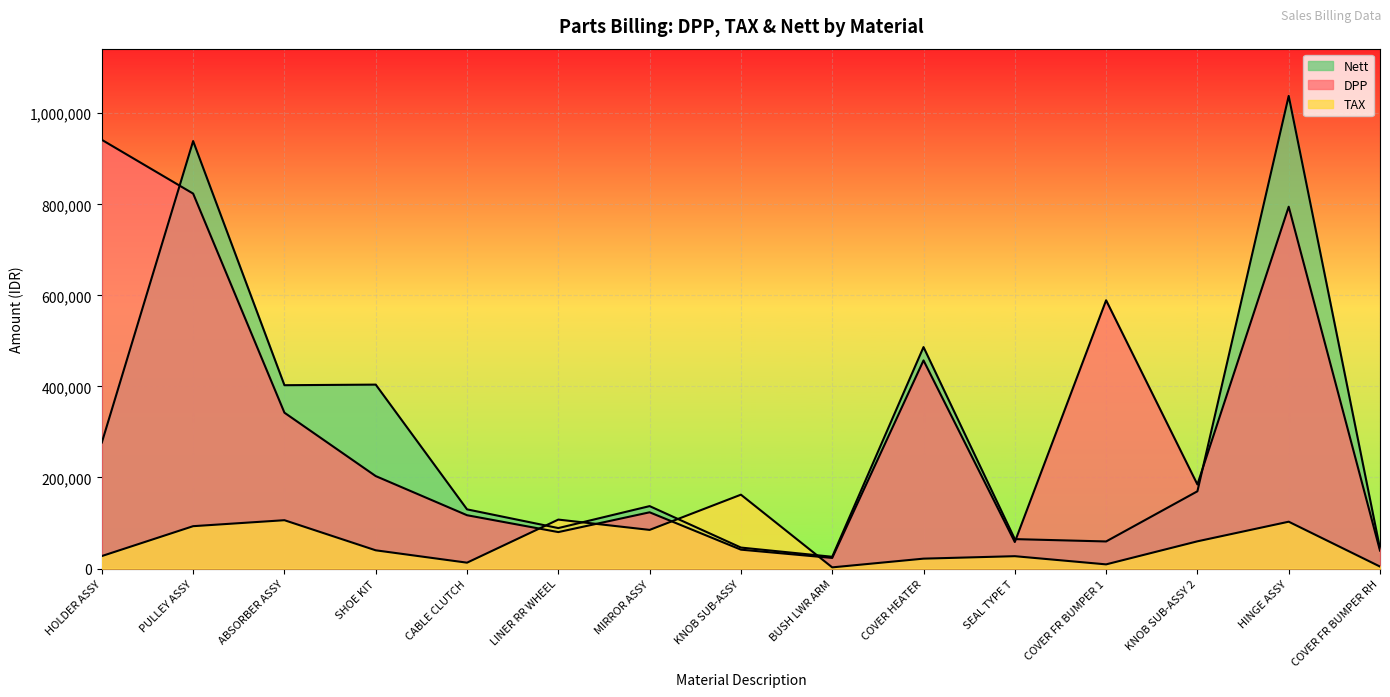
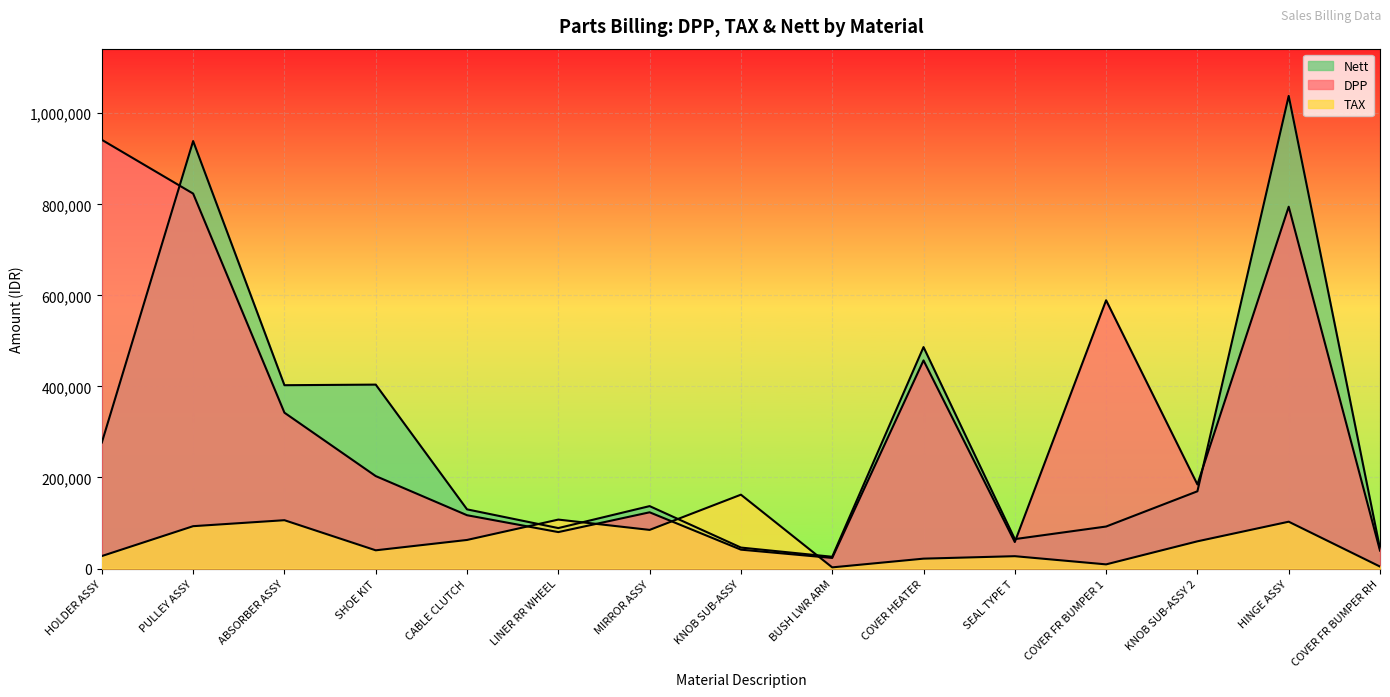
TAX, CABLE CLUTCH: 10,000 -> 60,000
Nett, COVER FR BUMPER 1: 60,000 -> 90,000
